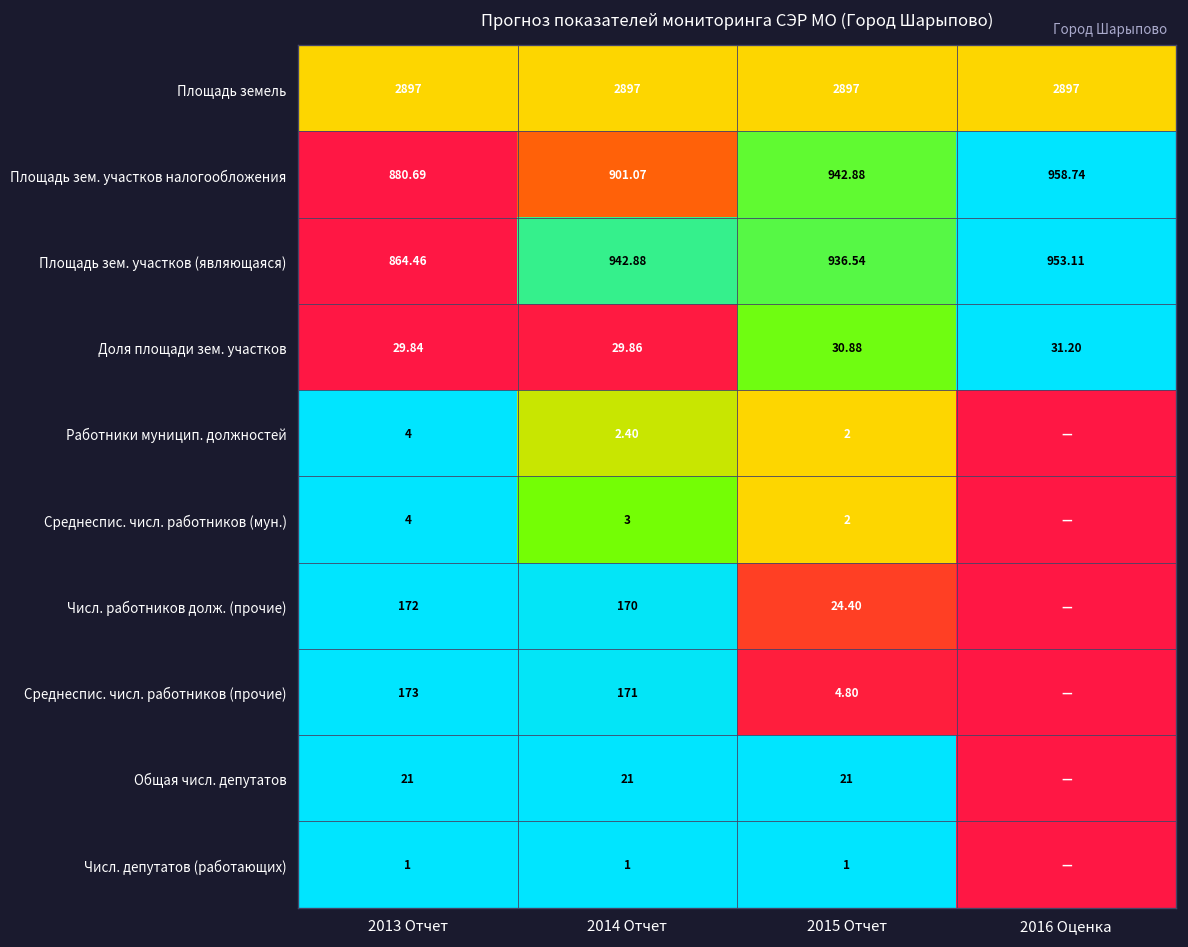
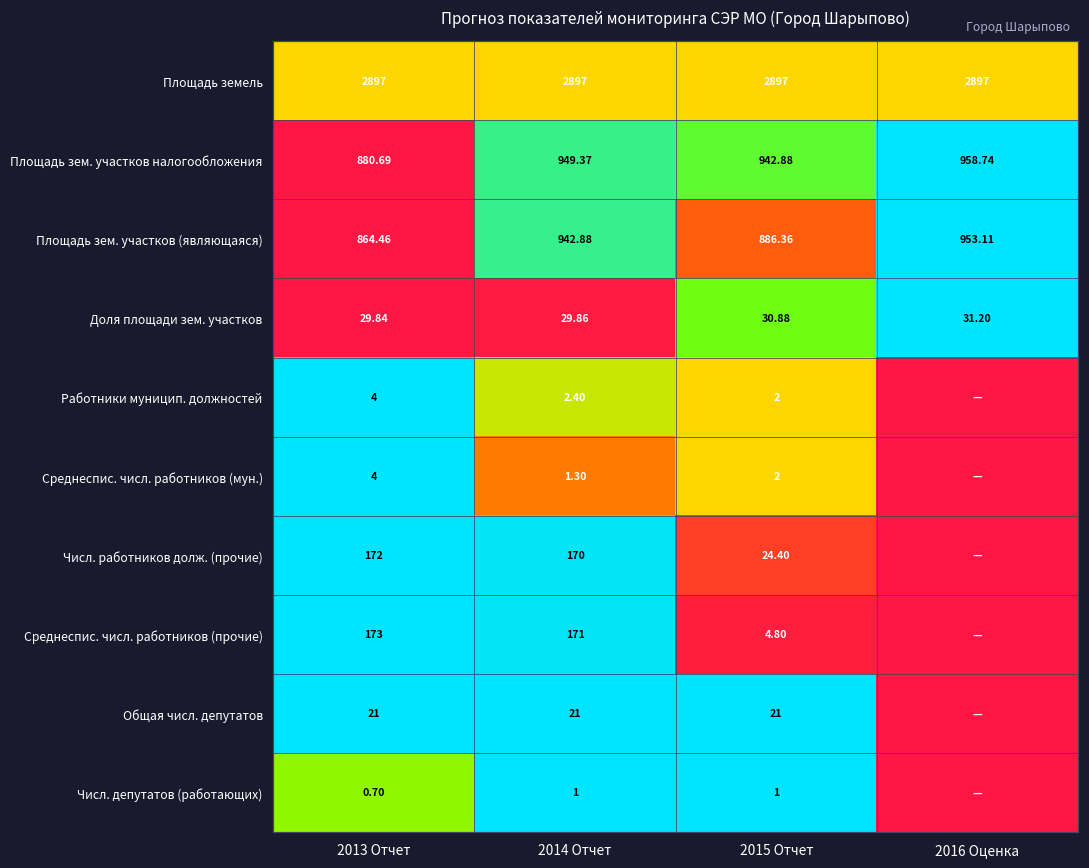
Площадь зем. участков налогообложения, 2014 Отчет: 901.07 -> 949.37
Площадь зем. участков (являющаяся), 2015 Отчет: 936.54 -> 886.36
Среднеспис. числ. работников (мун.), 2014 Отчет: 3 -> 1.30
Числ. депутатов (работающих), 2013 Отчет: 1 -> 0.70
